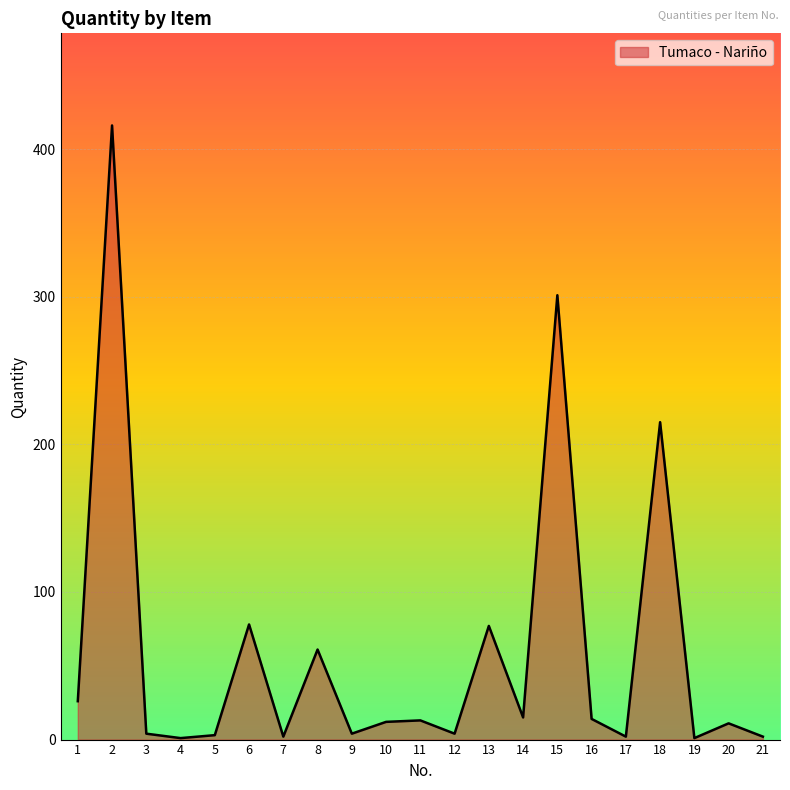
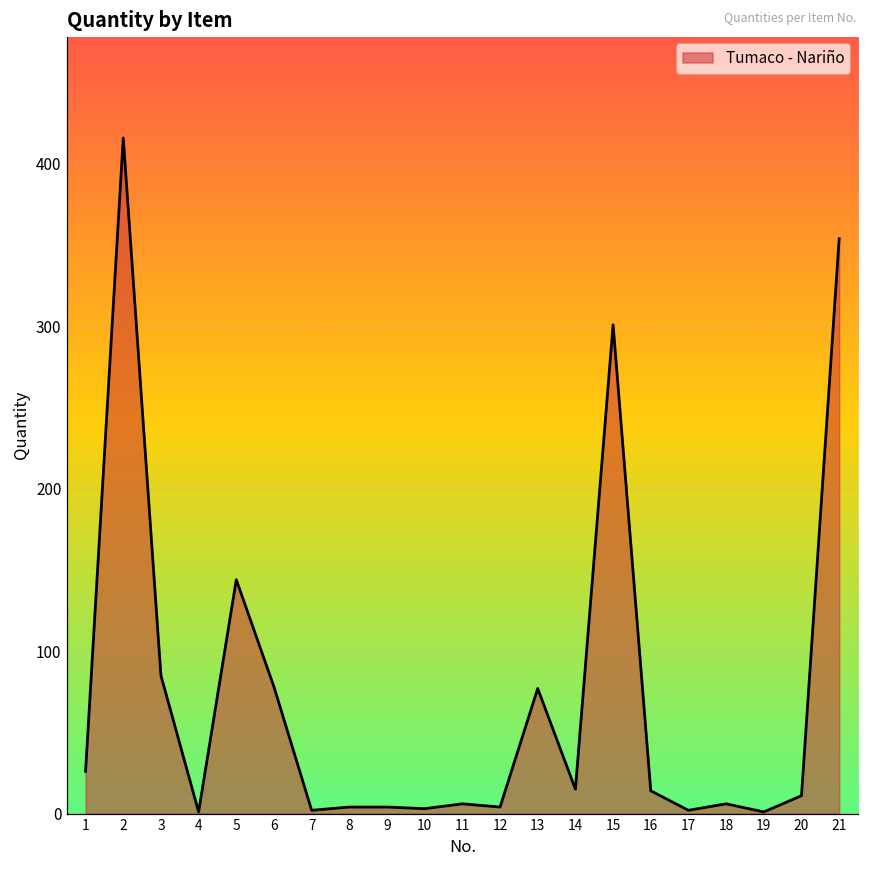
3: 4 -> 85
5: 3 -> 144
8: 61 -> 4
10: 12 -> 3
11: 13 -> 6
18: 215 -> 6
21: 2 -> 354
